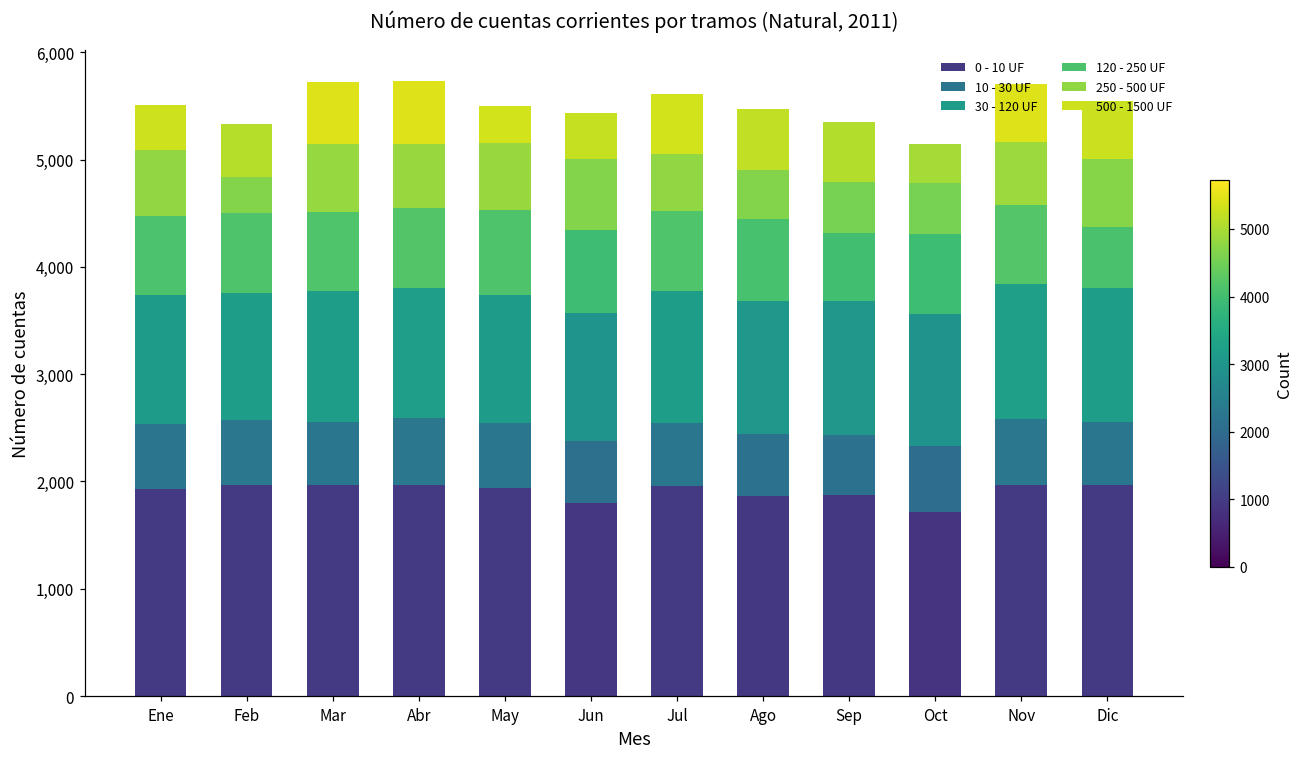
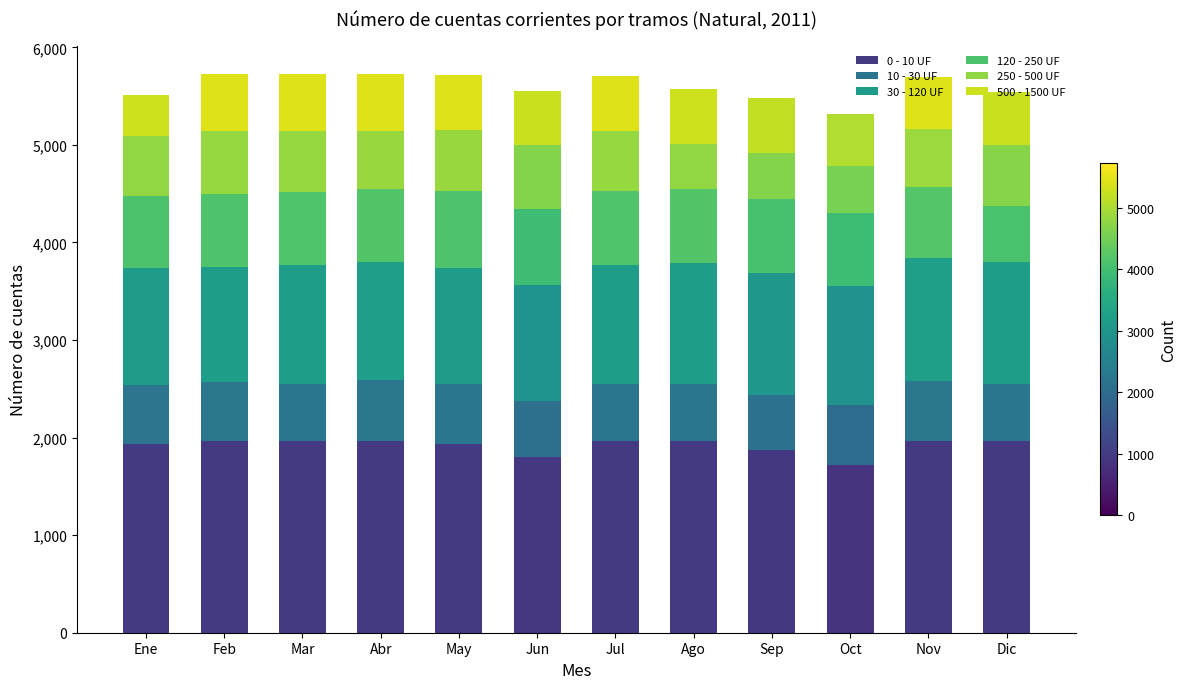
250 - 500 UF, Feb: 300 -> 600
500 - 1500 UF, Feb: 500 -> 600
500 - 1500 UF, May: 300 -> 600
500 - 1500 UF, Jun: 400 -> 600
250 - 500 UF, Jul: 500 -> 600
0 - 10 UF, Ago: 1,900 -> 2,000
120 - 250 UF, Sep: 600 -> 800
500 - 1500 UF, Oct: 400 -> 500
